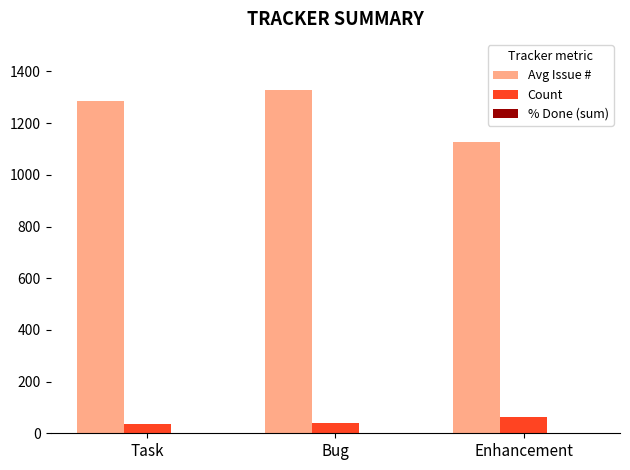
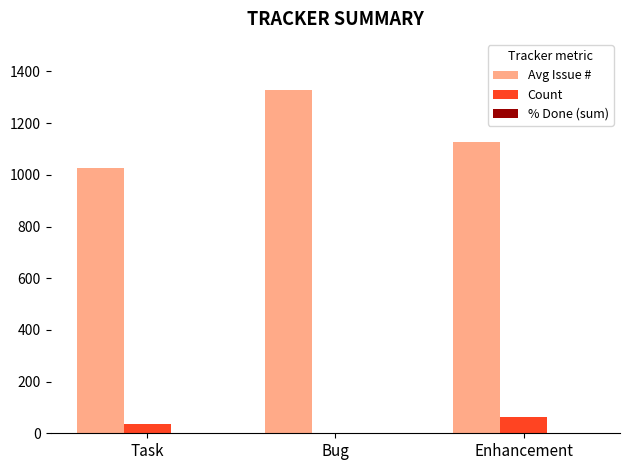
Avg Issue #, Task: 1290 -> 1030
Count, Bug: 40 -> 0
